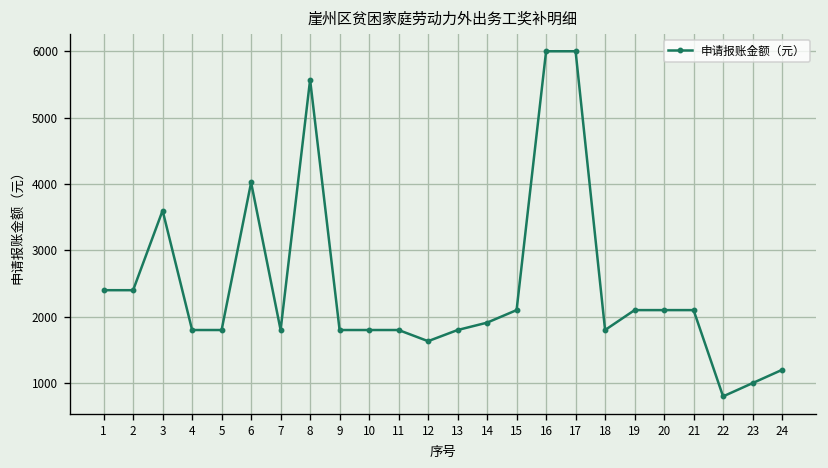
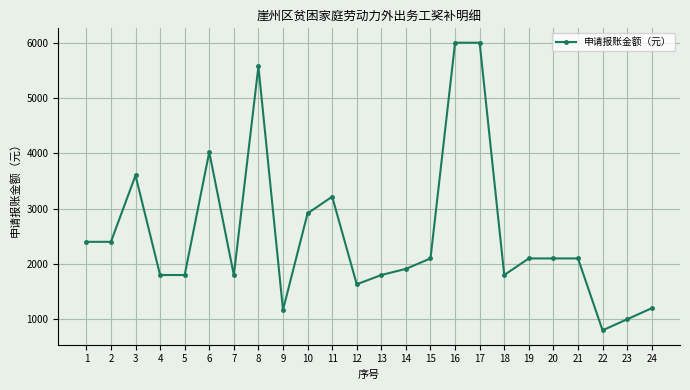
9: 1800 -> 1200
10: 1800 -> 2900
11: 1800 -> 3200
